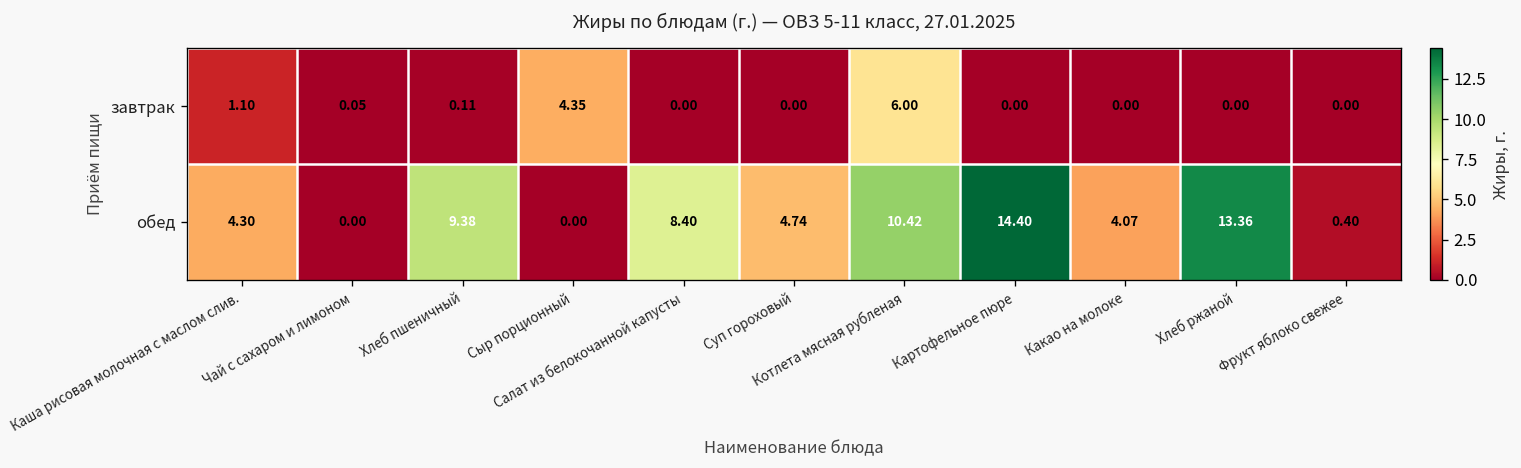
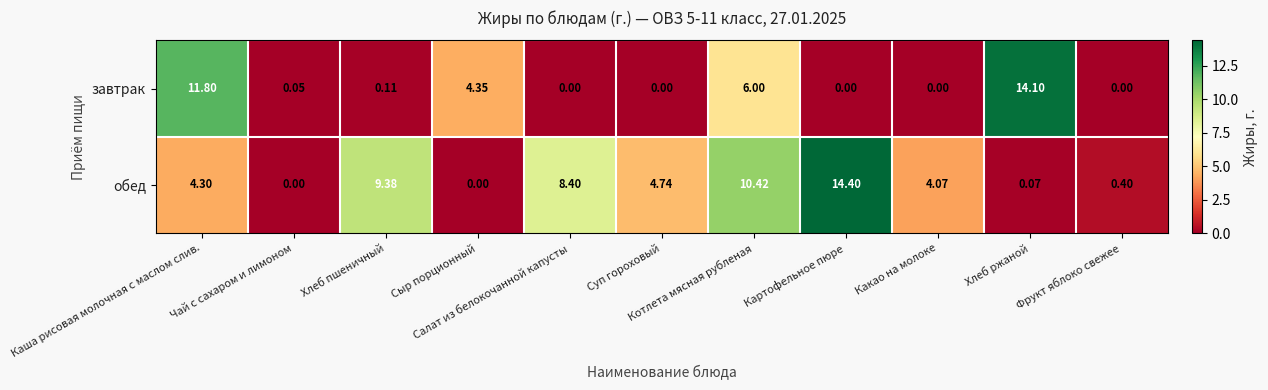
завтрак, Каша рисовая молочная с маслом слив.: 1.10 -> 11.80
завтрак, Хлеб ржаной: 0.00 -> 14.10
обед, Хлеб ржаной: 13.36 -> 0.07
